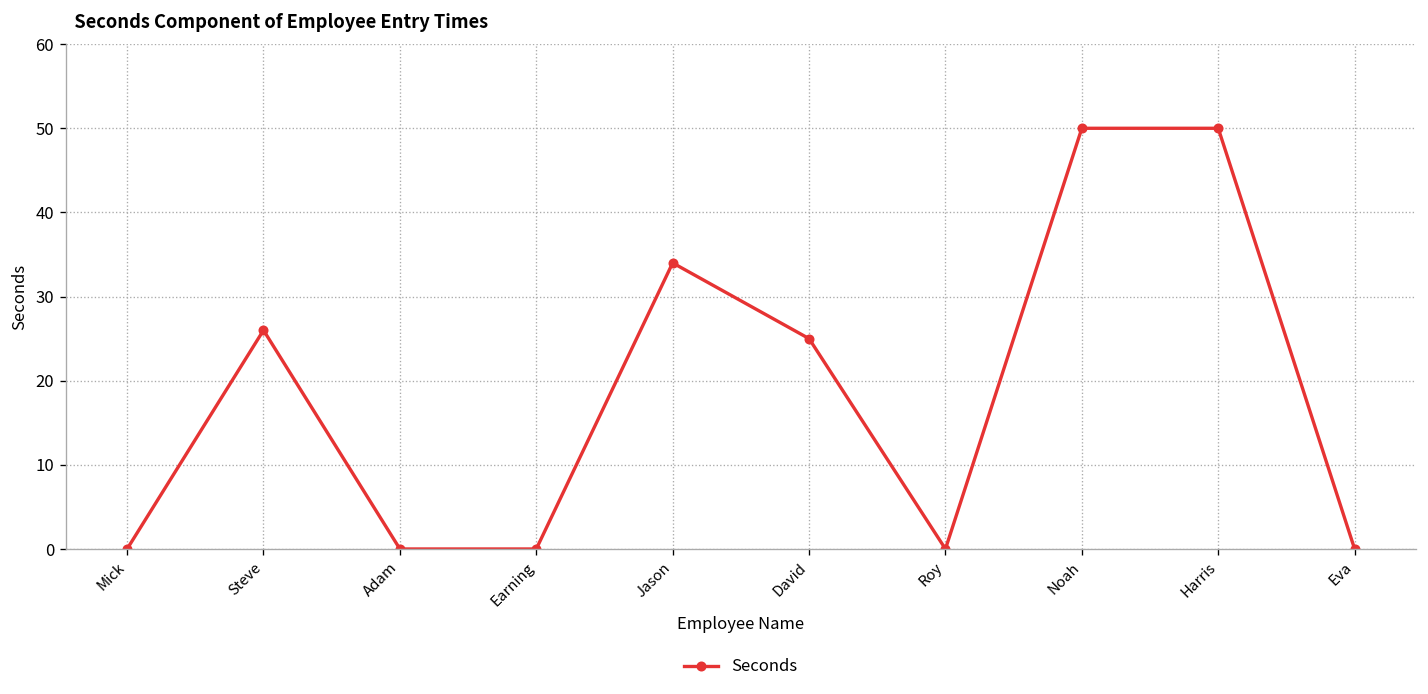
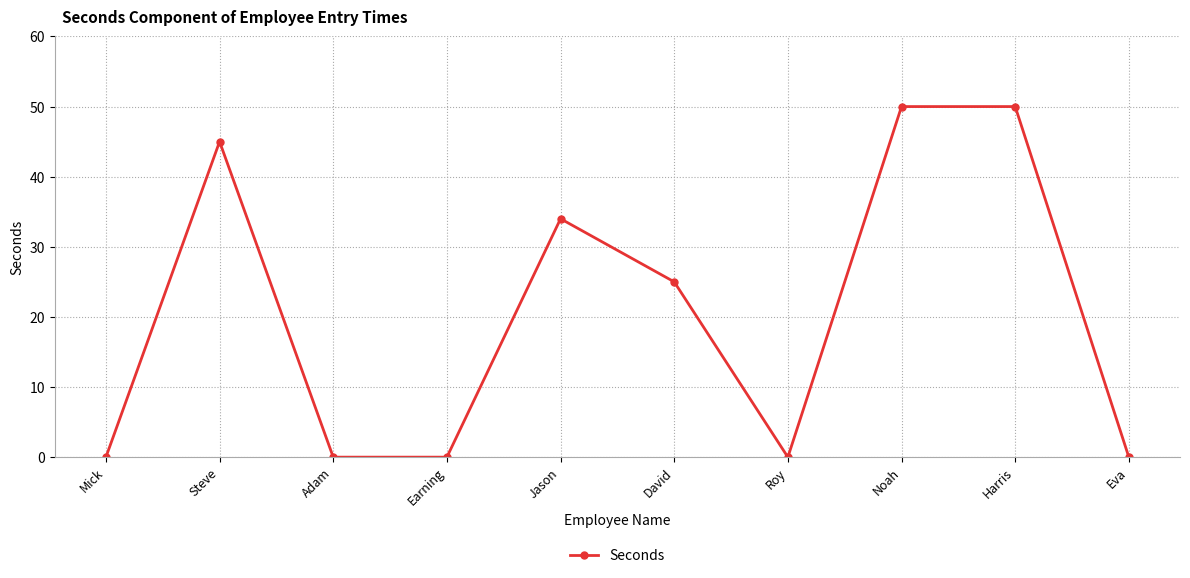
Steve: 26 -> 45
